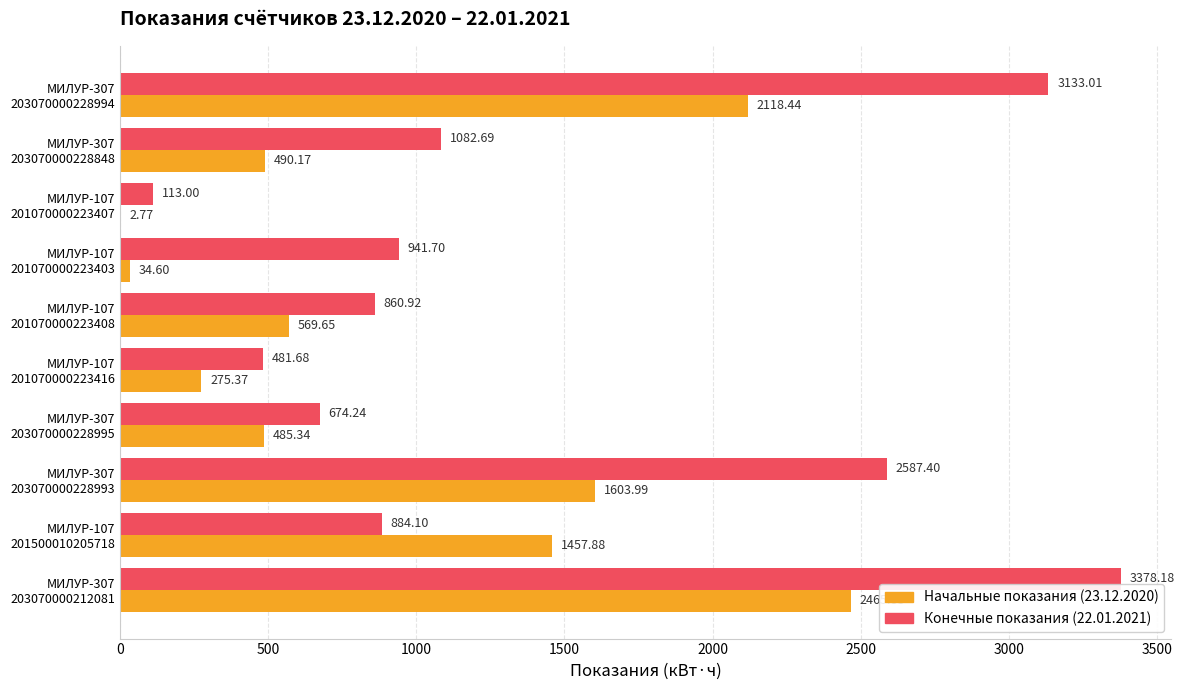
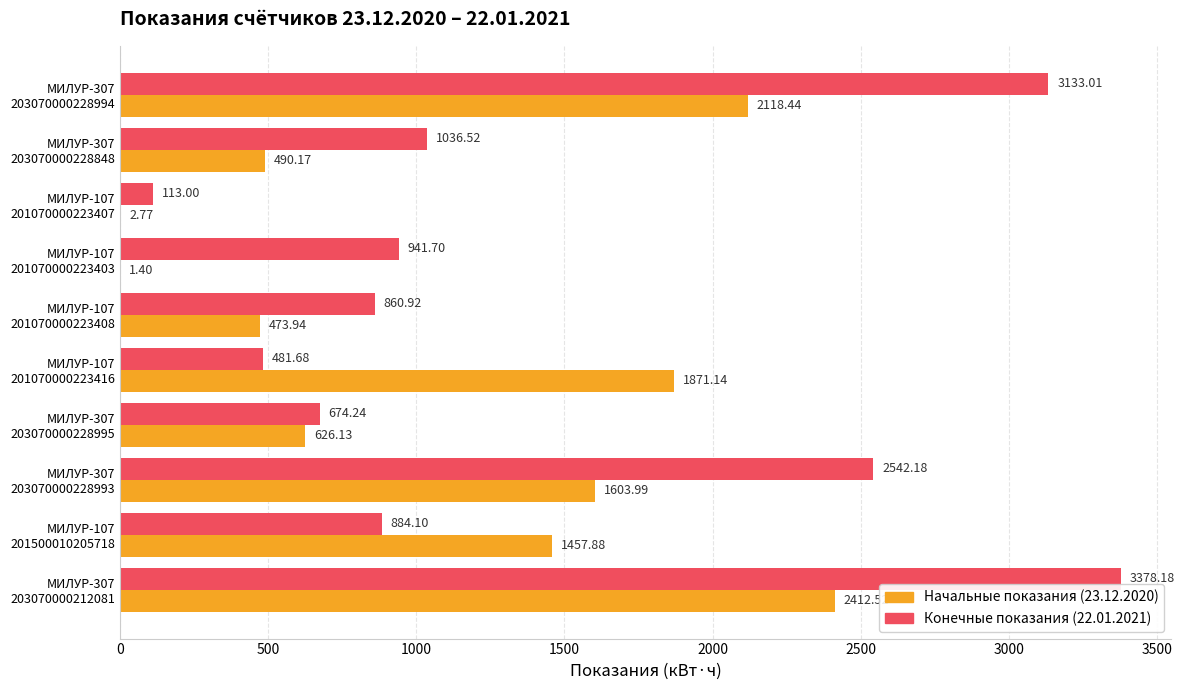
Конечные показания (22.01.2021), МИЛУР-307 203070000228848: 1082.69 -> 1036.52
Начальные показания (23.12.2020), МИЛУР-107 201070000223403: 34.60 -> 1.40
Начальные показания (23.12.2020), МИЛУР-107 201070000223408: 569.65 -> 473.94
Начальные показания (23.12.2020), МИЛУР-107 201070000223416: 275.37 -> 1871.14
Начальные показания (23.12.2020), МИЛУР-307 203070000228995: 485.34 -> 626.13
Конечные показания (22.01.2021), МИЛУР-307 203070000228993: 2587.40 -> 2542.18
Начальные показания (23.12.2020), МИЛУР-307 203070000212081: 2470 -> 2410
